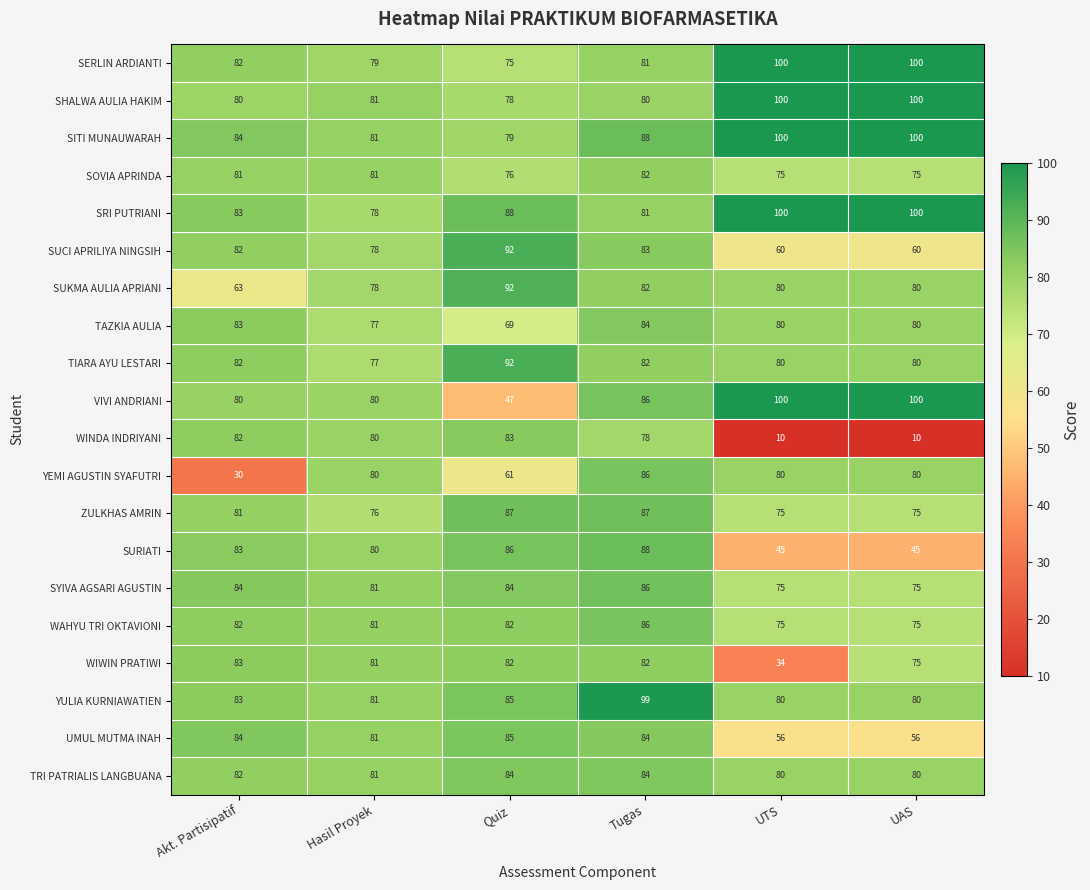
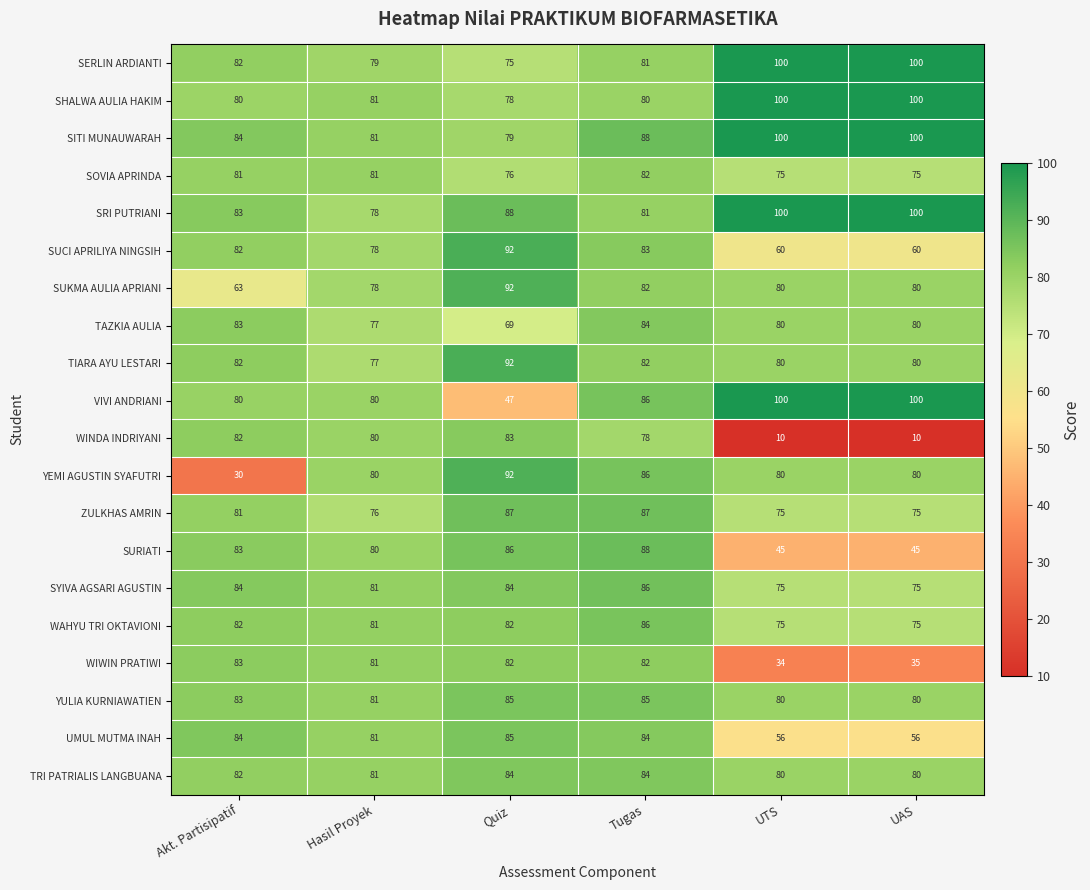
YEMI AGUSTIN SYAFUTRI, Quiz: 61 -> 92
WIWIN PRATIWI, UAS: 75 -> 35
YULIA KURNIAWATIEN, Tugas: 99 -> 85
